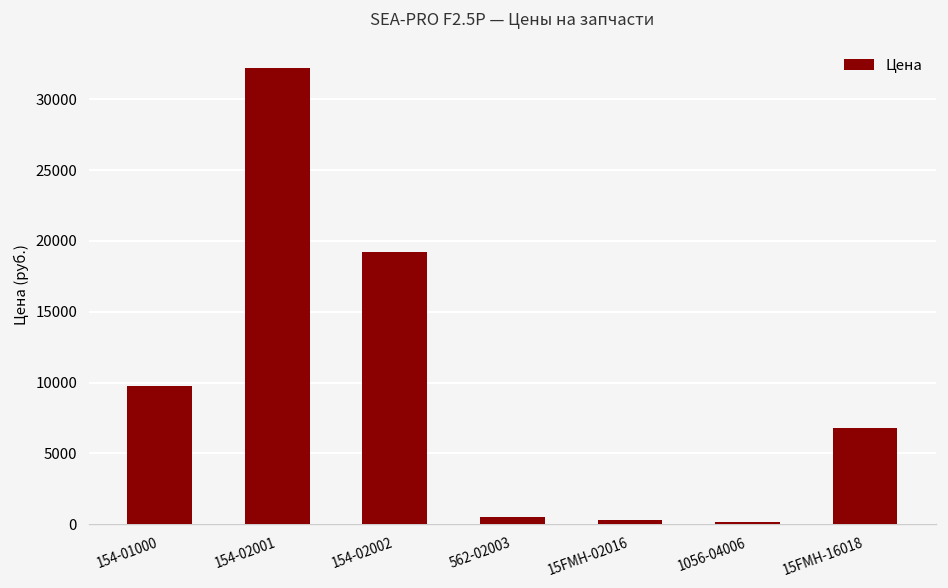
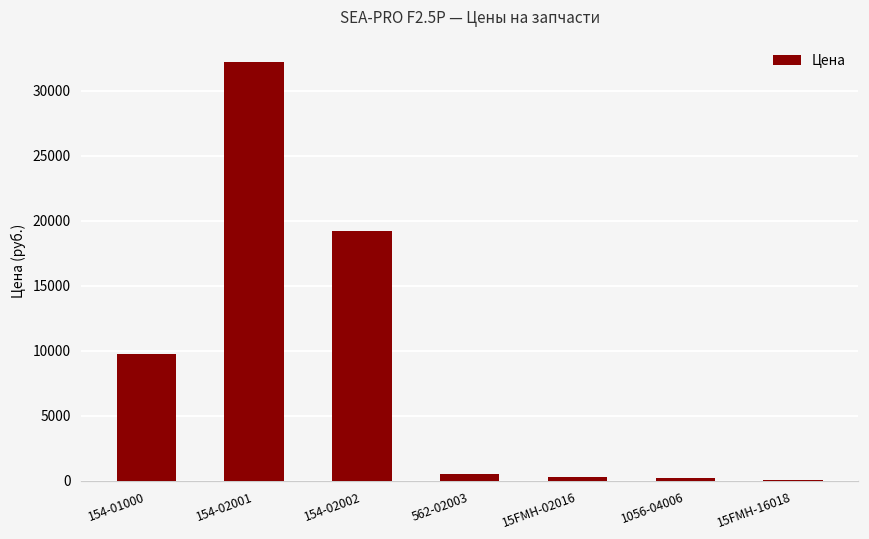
15FMH-16018: 6800 -> 100
